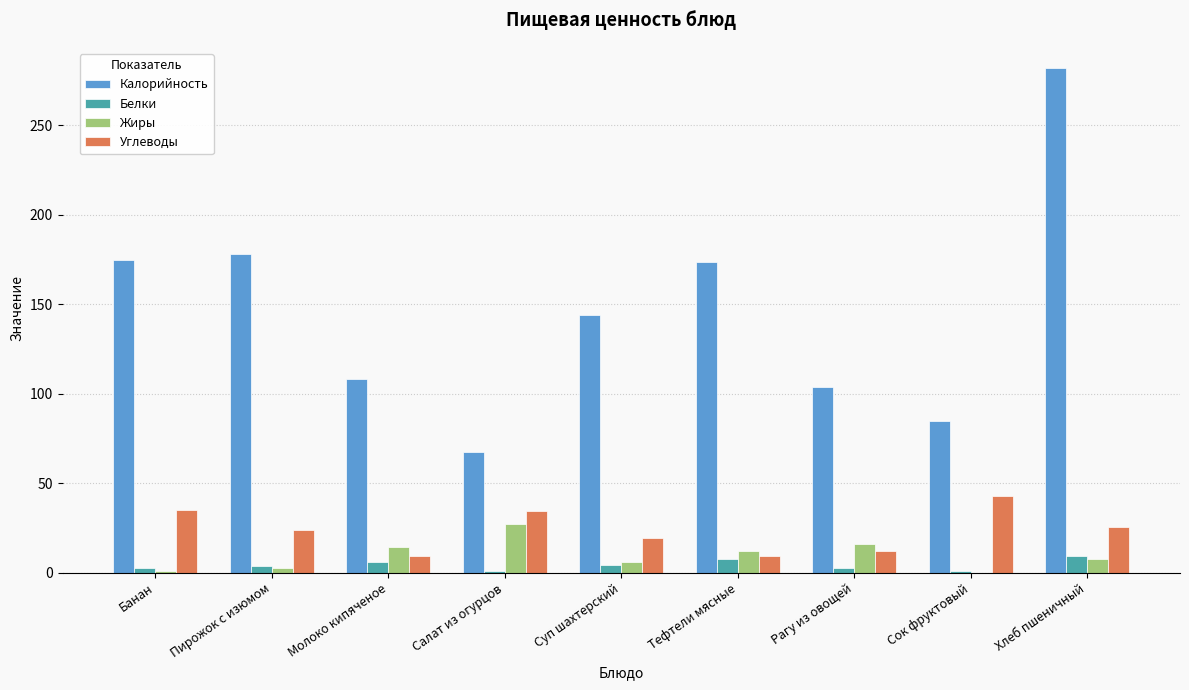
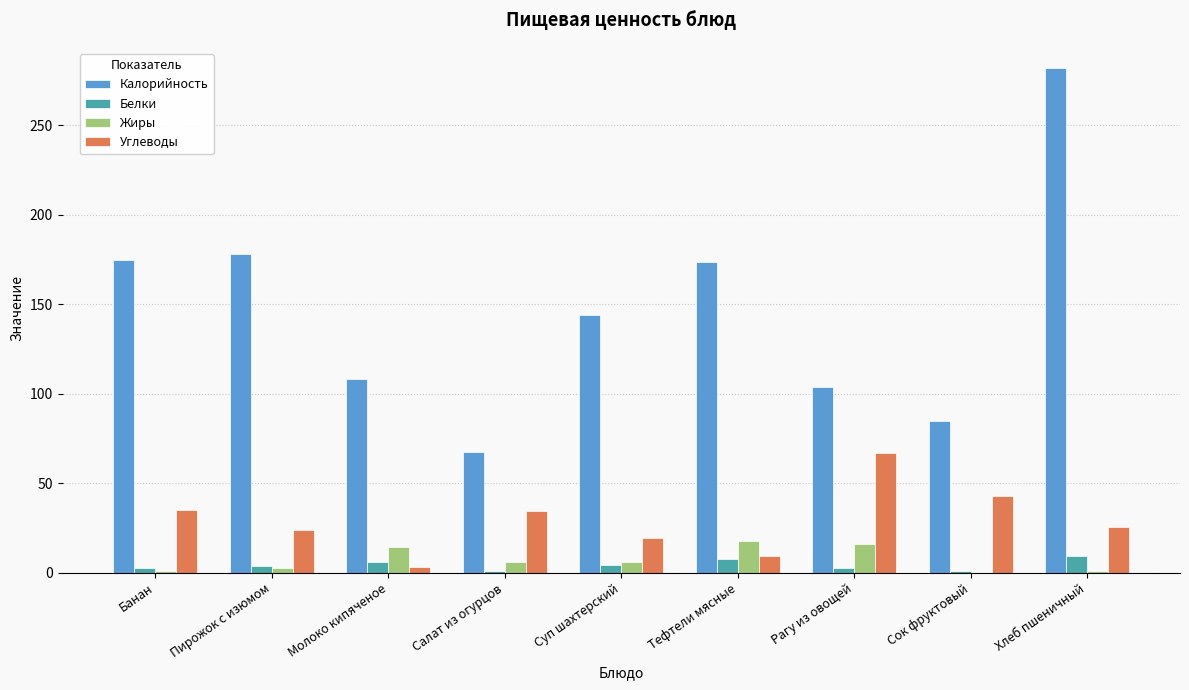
Углеводы, Молоко кипяченое: 10 -> 3
Жиры, Салат из огурцов: 27 -> 6
Жиры, Тефтели мясные: 12 -> 18
Углеводы, Рагу из овощей: 12 -> 67
Жиры, Хлеб пшеничный: 8 -> 1
